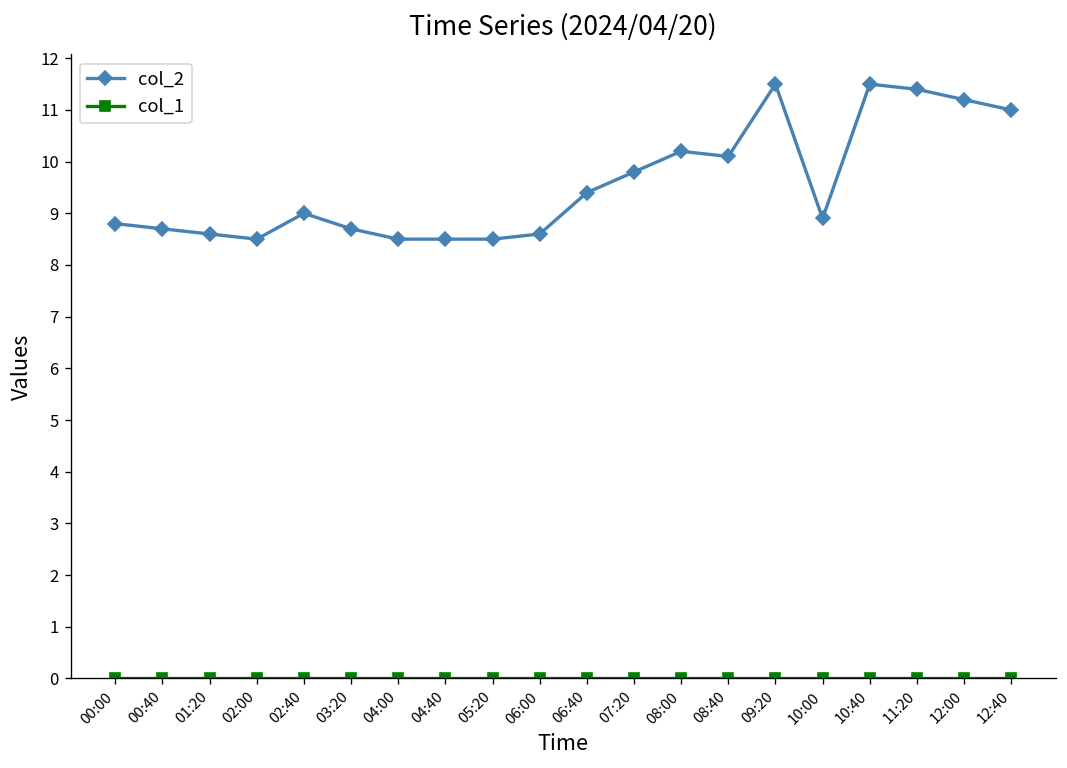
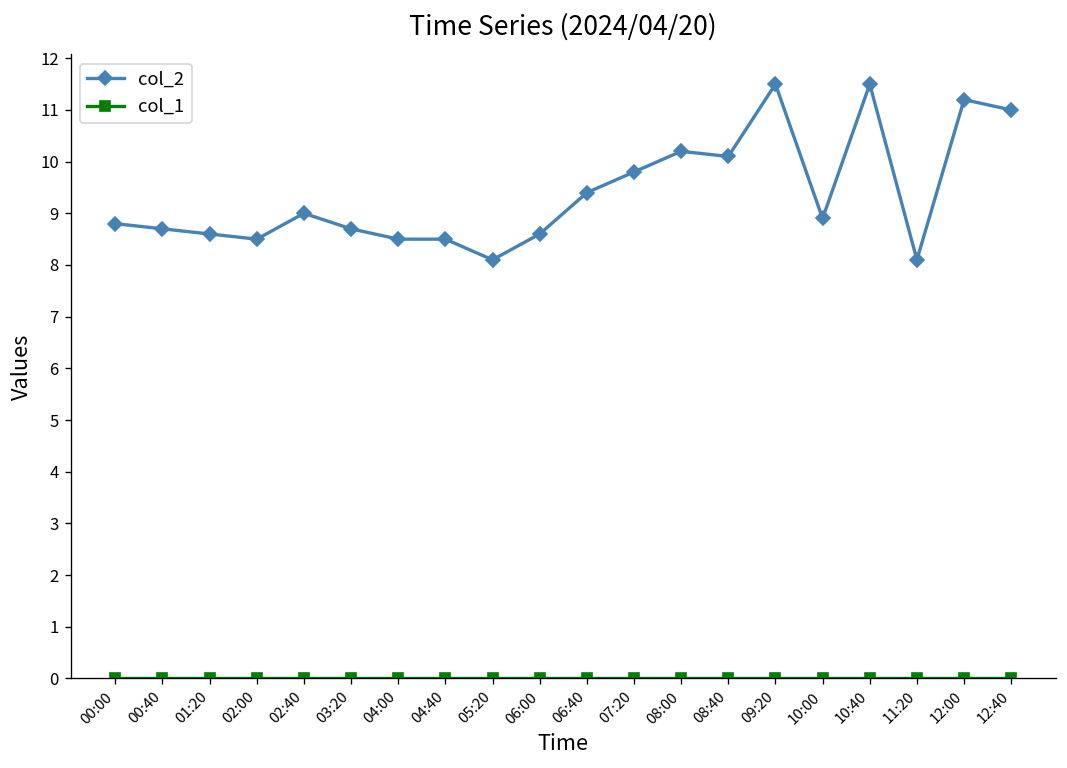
col_2, 05:20: 8.5 -> 8.1
col_2, 11:20: 11.4 -> 8.1
